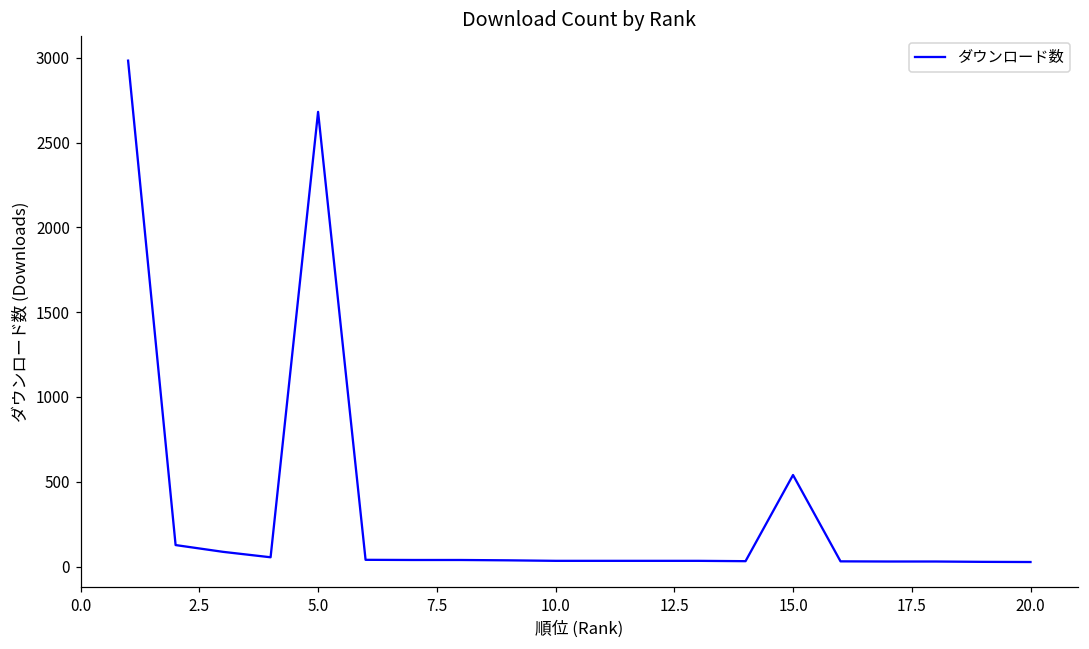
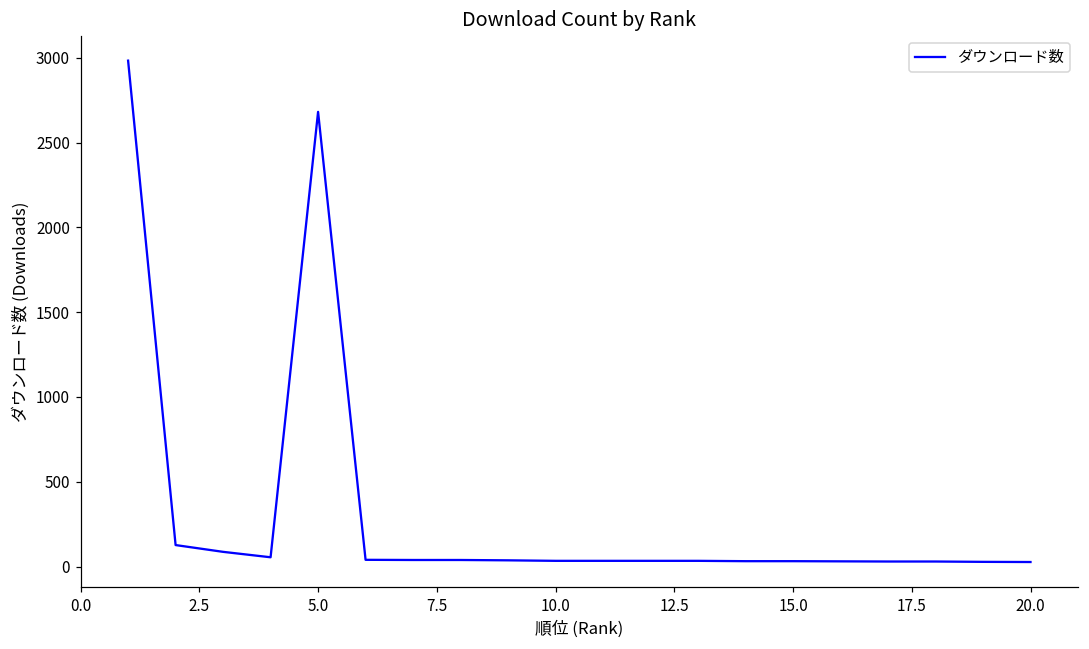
15.0: 540 -> 30
